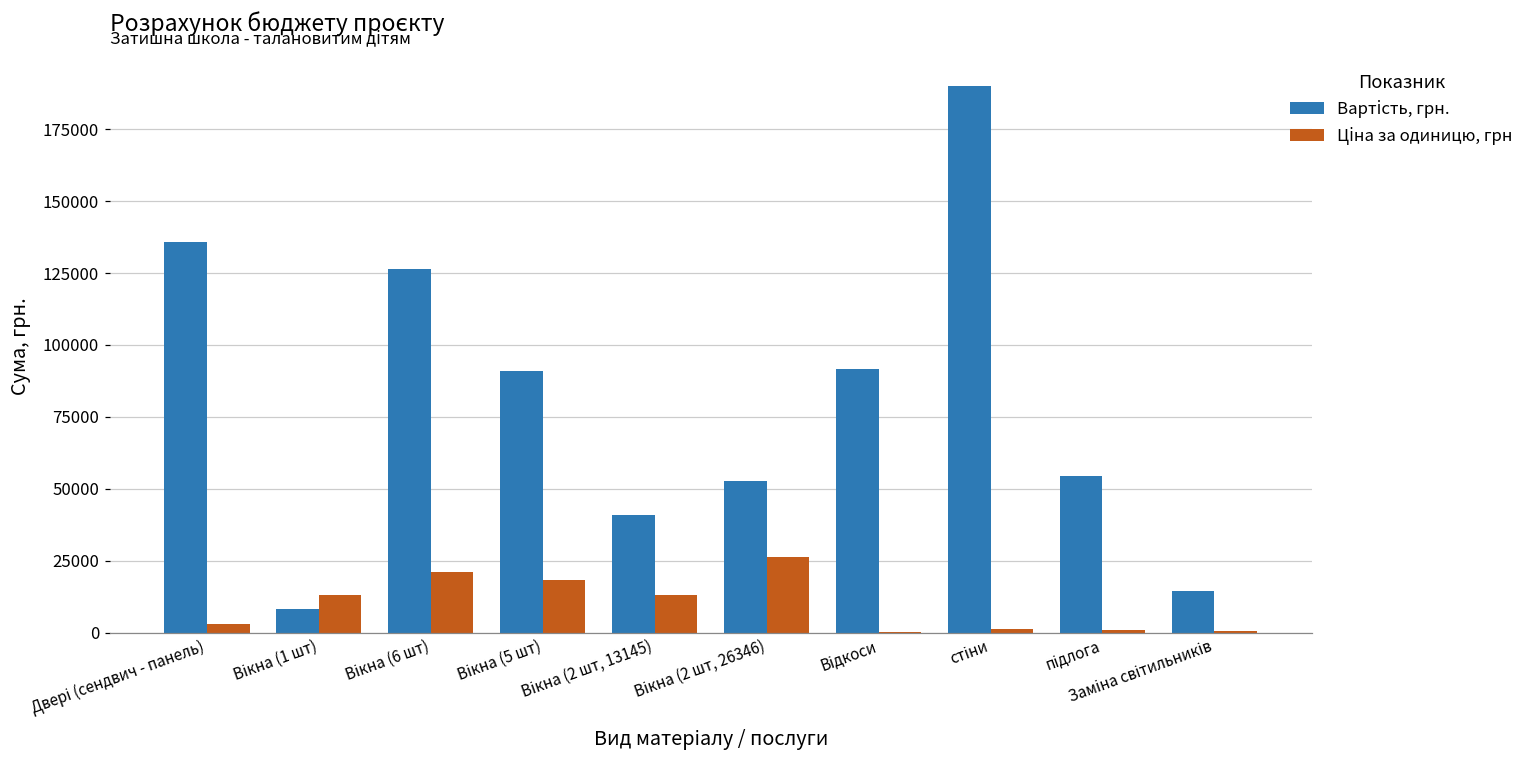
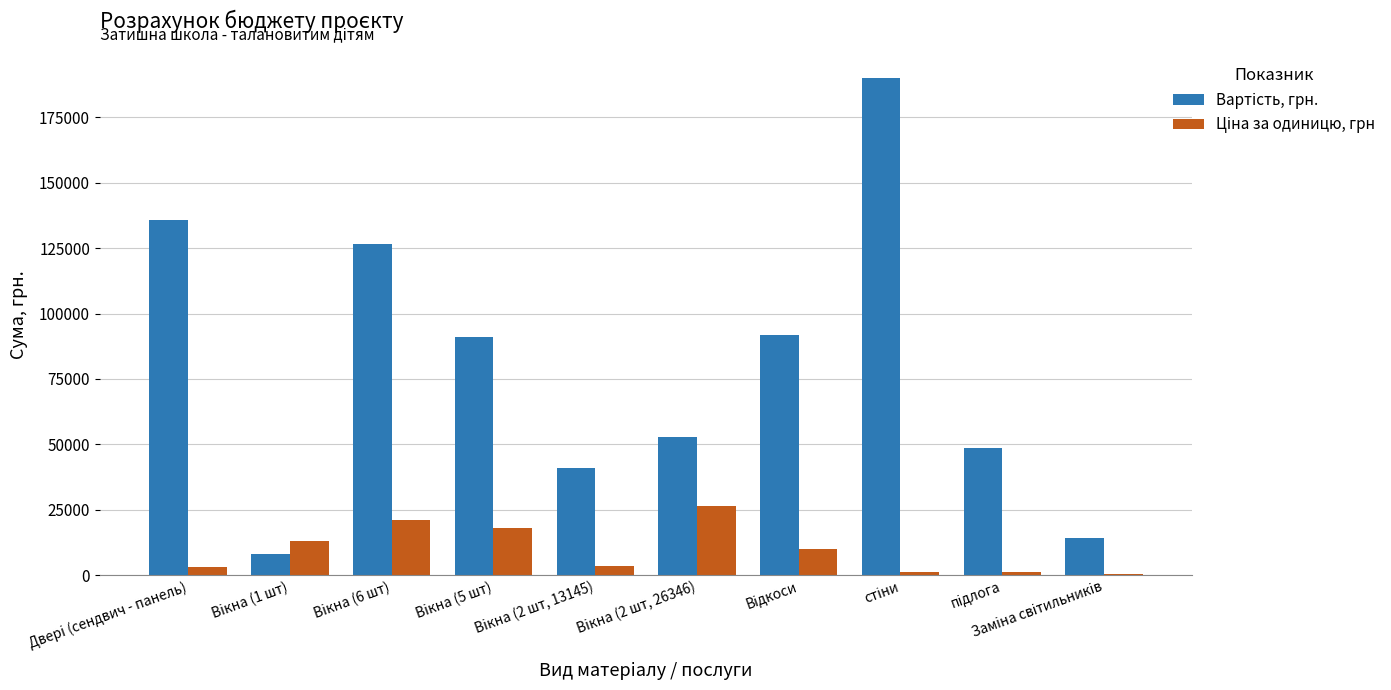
Ціна за одиницю, грн, Вікна (2 шт, 13145): 13000 -> 3000
Ціна за одиницю, грн, Відкоси: 0 -> 10000
Вартість, грн., підлога: 55000 -> 48000
